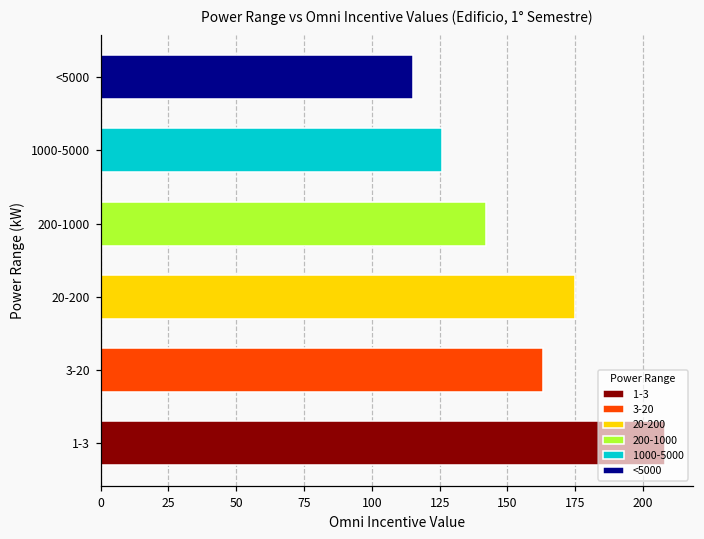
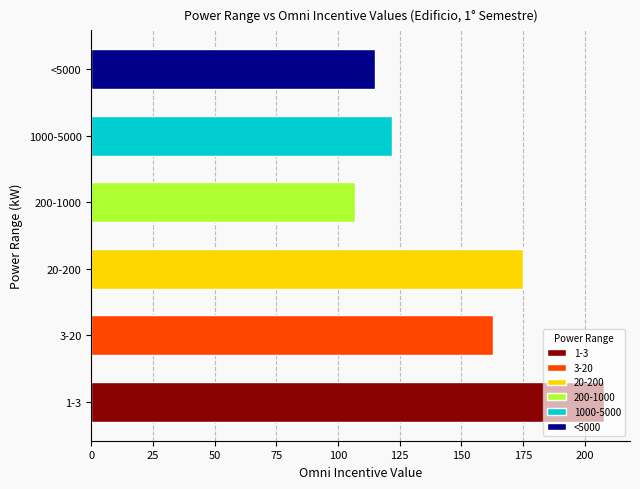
1000-5000: 126 -> 122
200-1000: 142 -> 107
